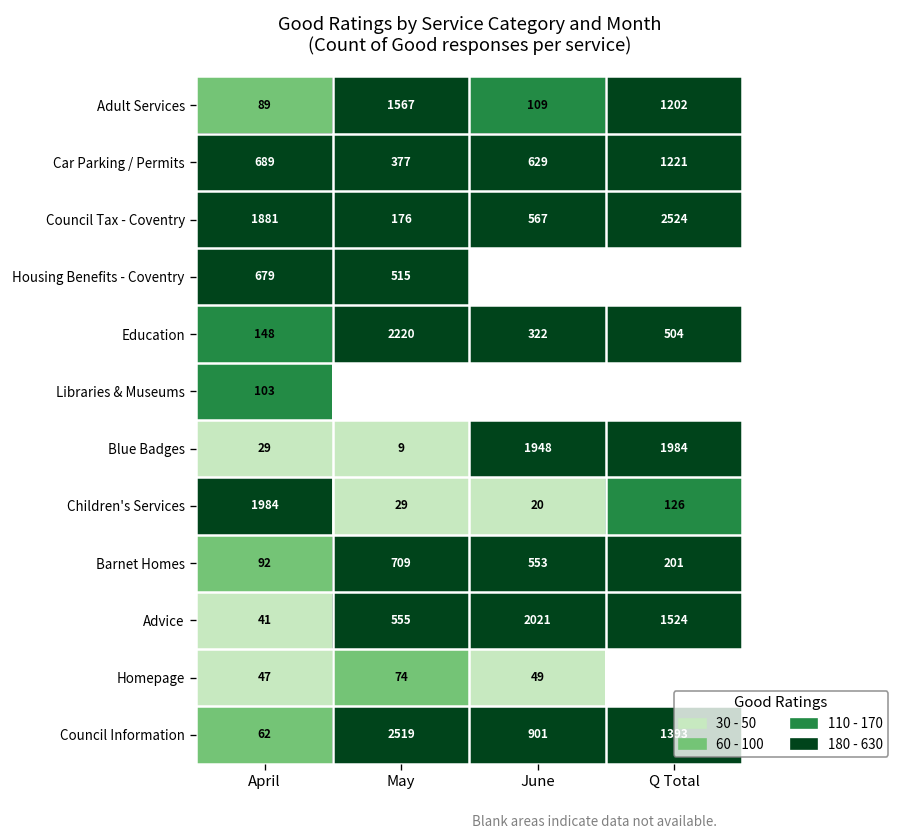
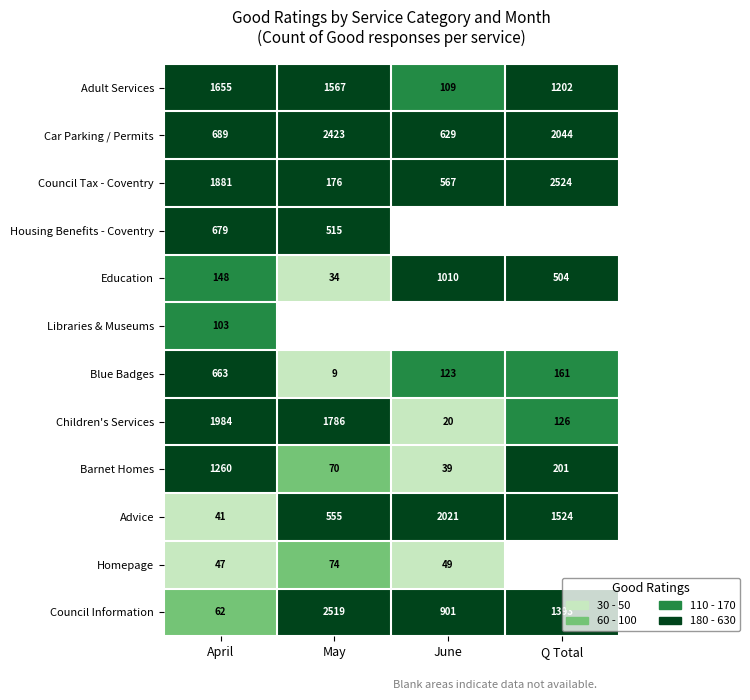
Adult Services, April: 89 -> 1655
Car Parking / Permits, May: 377 -> 2423
Car Parking / Permits, Q Total: 1221 -> 2044
Education, May: 2220 -> 34
Education, June: 322 -> 1010
Blue Badges, April: 29 -> 663
Blue Badges, June: 1948 -> 123
Blue Badges, Q Total: 1984 -> 161
Children's Services, May: 29 -> 1786
Barnet Homes, April: 92 -> 1260
Barnet Homes, May: 709 -> 70
Barnet Homes, June: 553 -> 39
